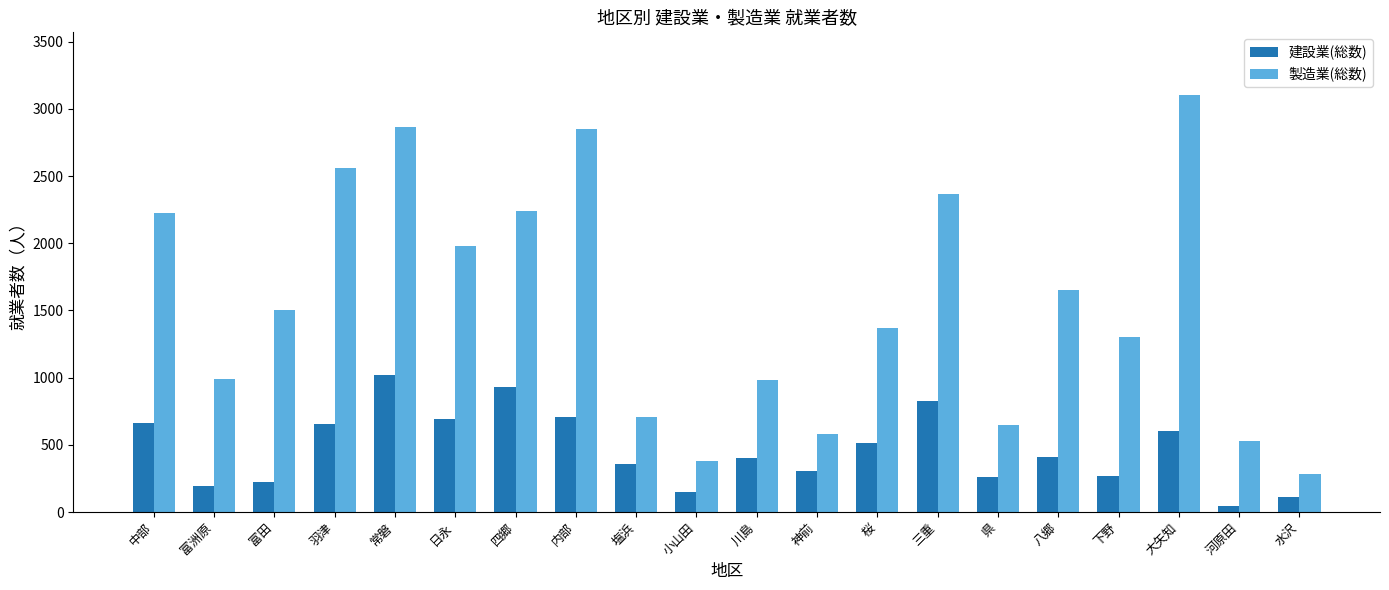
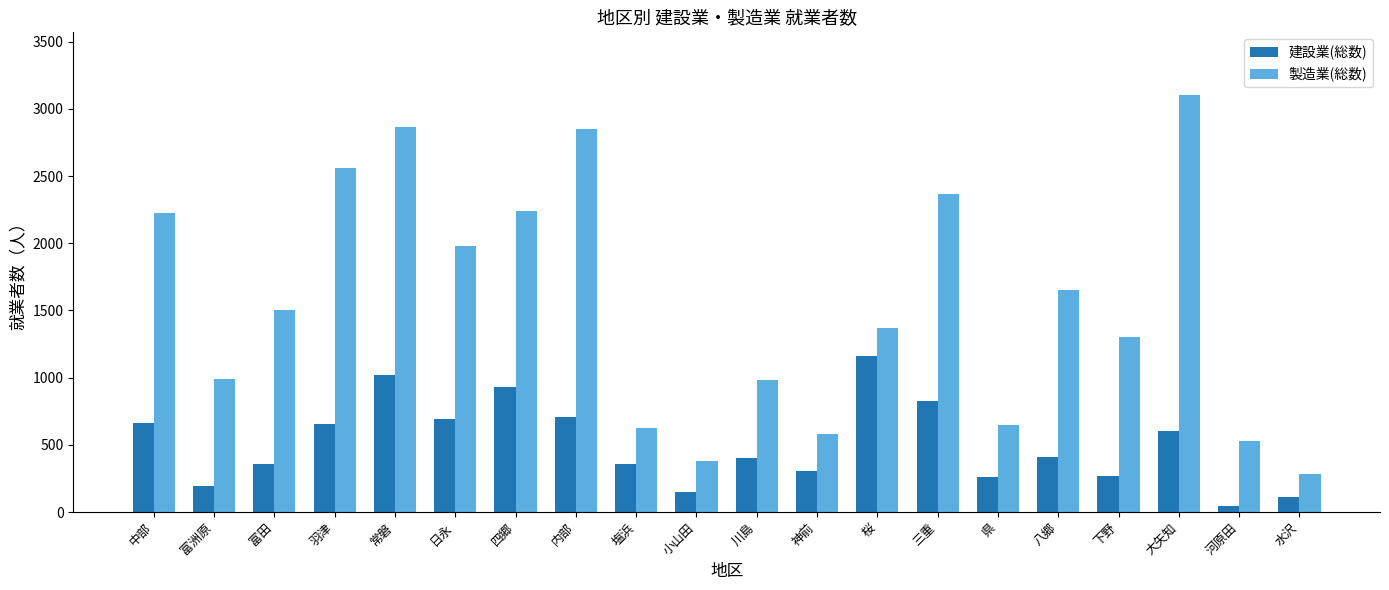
建設業(総数), 富田: 220 -> 360
製造業(総数), 塩浜: 710 -> 630
建設業(総数), 桜: 520 -> 1160
